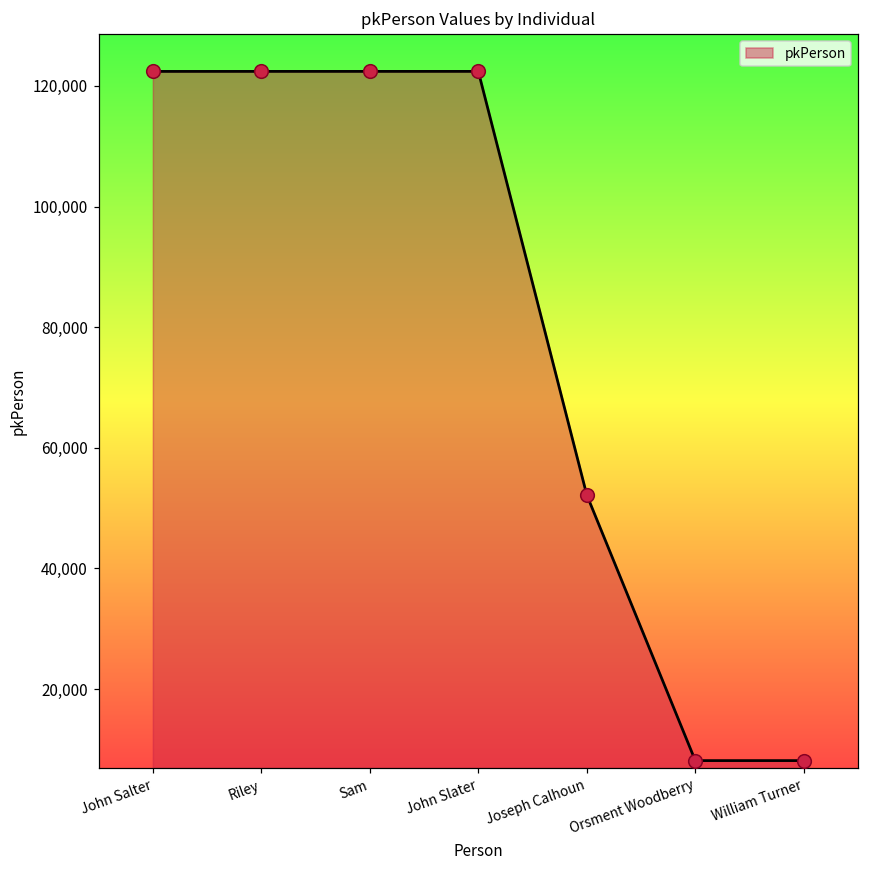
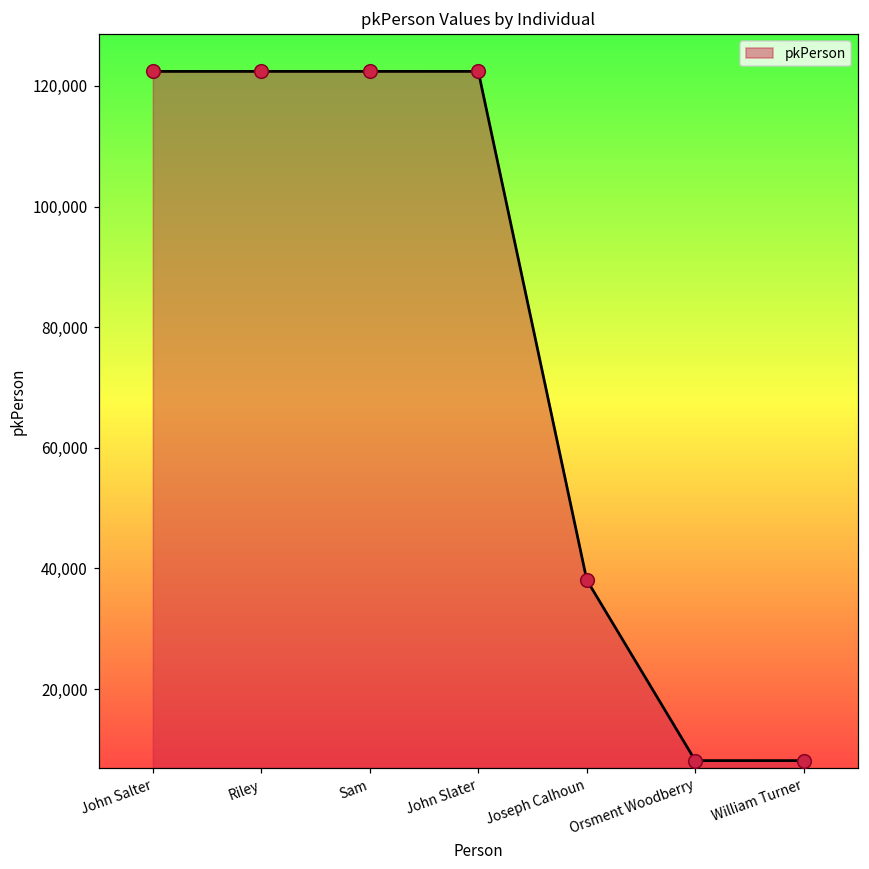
Joseph Calhoun: 52,000 -> 38,000
